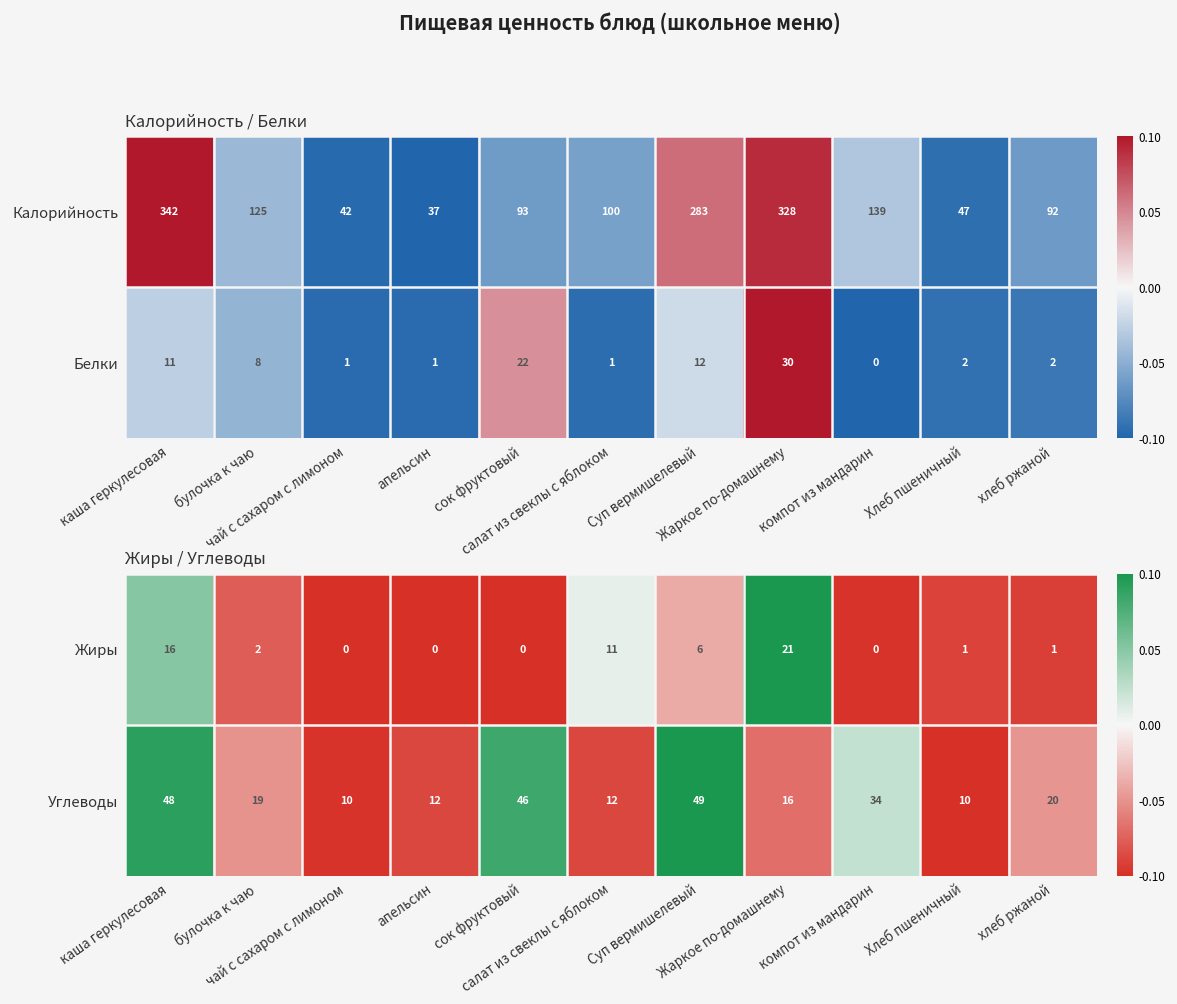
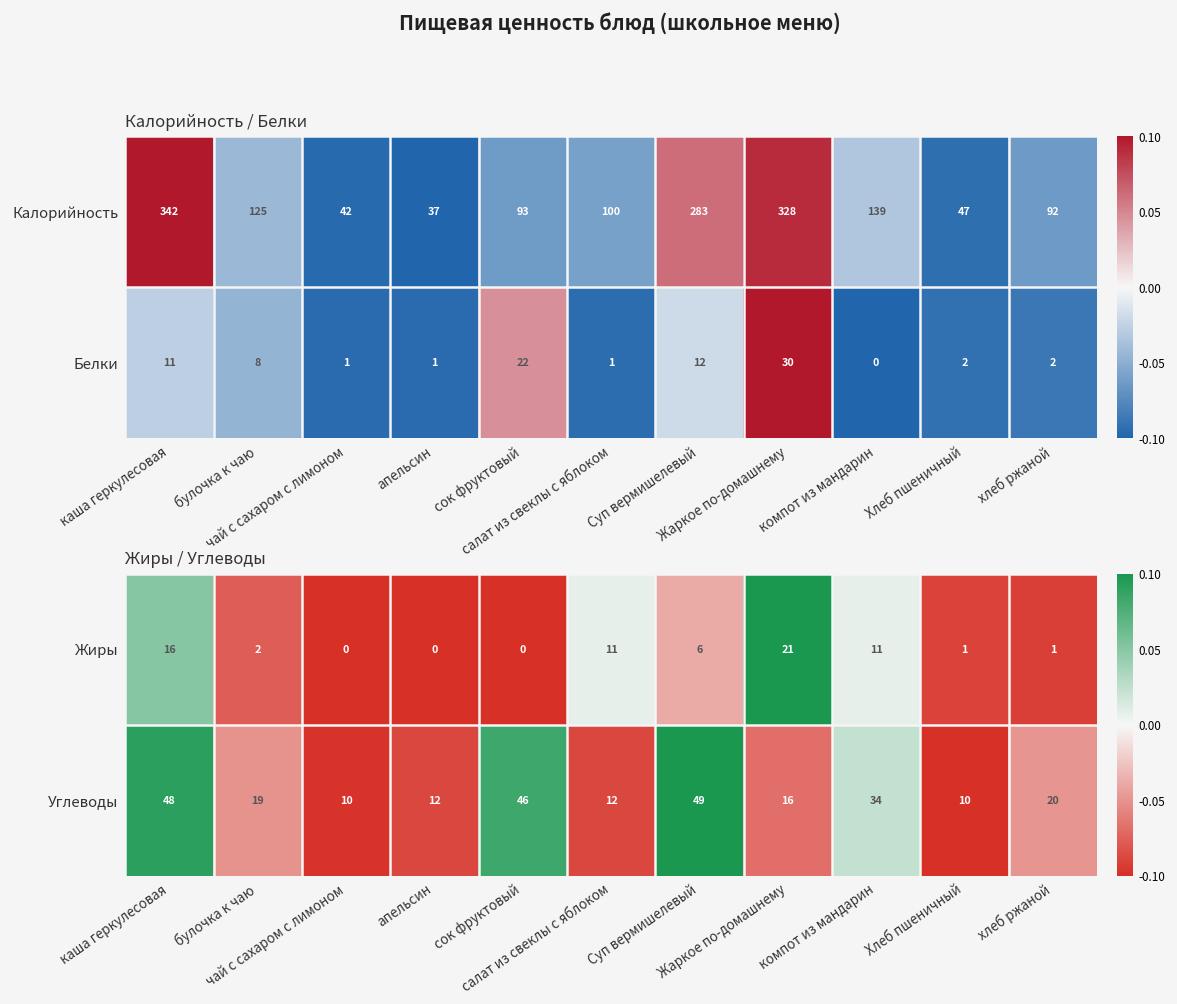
Жиры / Углеводы, Жиры, компот из мандарин: 0 -> 11
